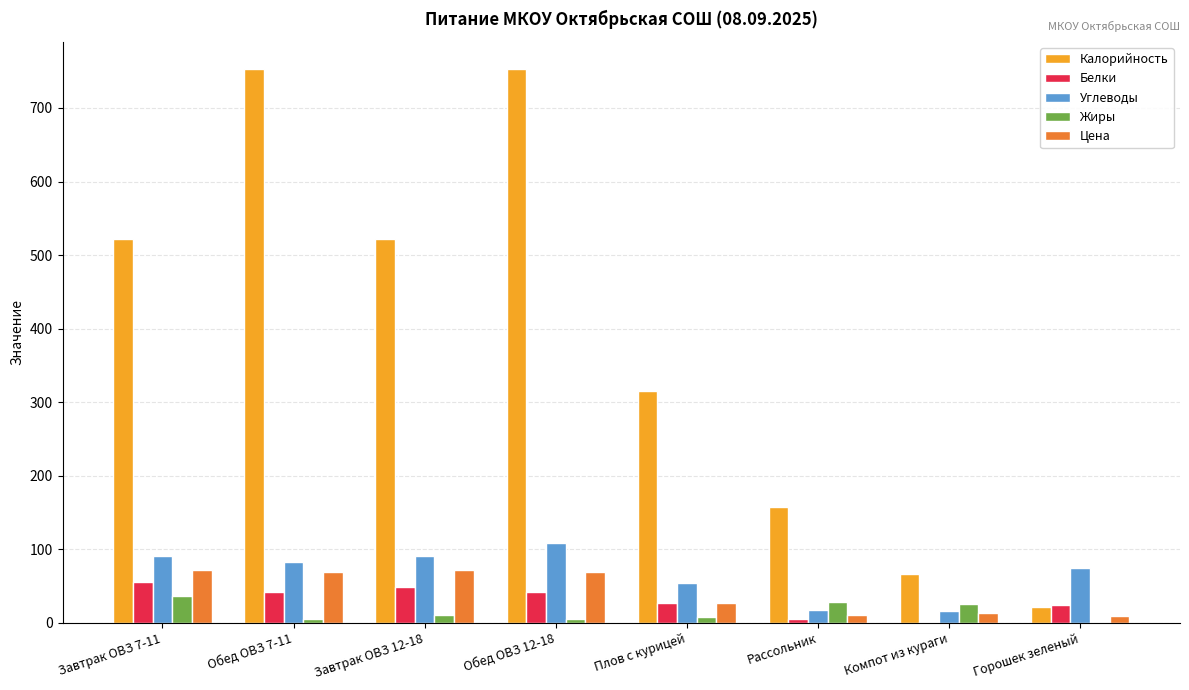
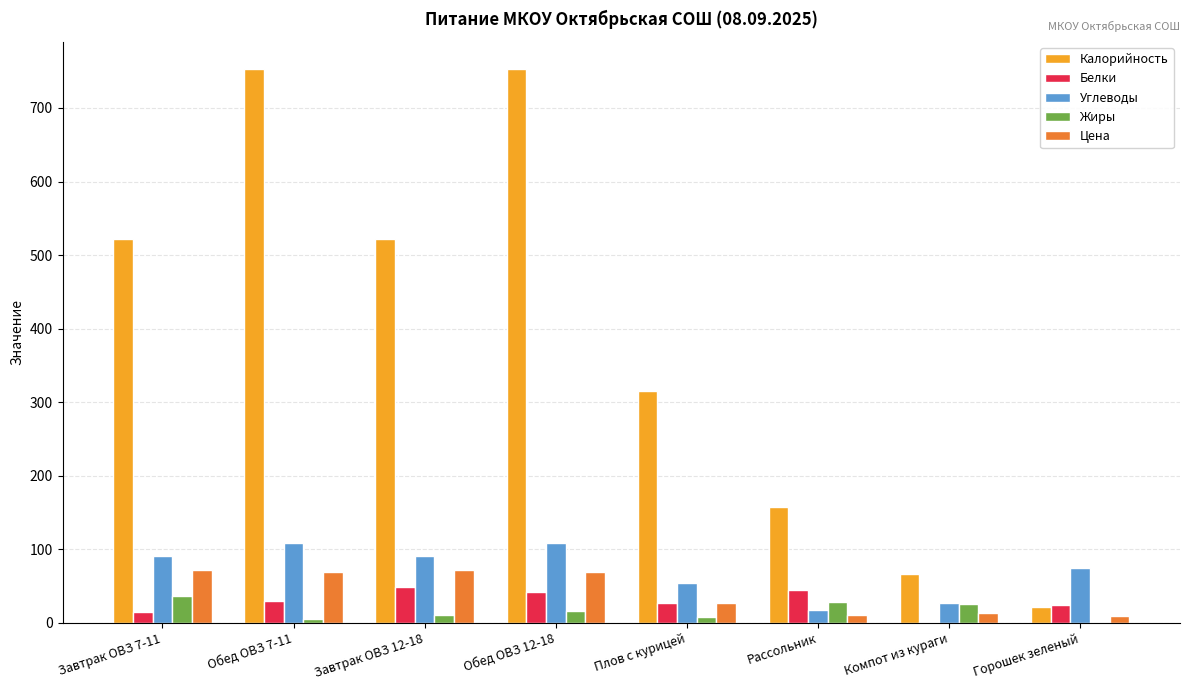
Белки, Завтрак ОВЗ 7-11: 60 -> 10
Белки, Обед ОВЗ 7-11: 40 -> 30
Углеводы, Обед ОВЗ 7-11: 80 -> 110
Жиры, Обед ОВЗ 12-18: 10 -> 20
Белки, Рассольник: 10 -> 40
Углеводы, Компот из кураги: 20 -> 30
